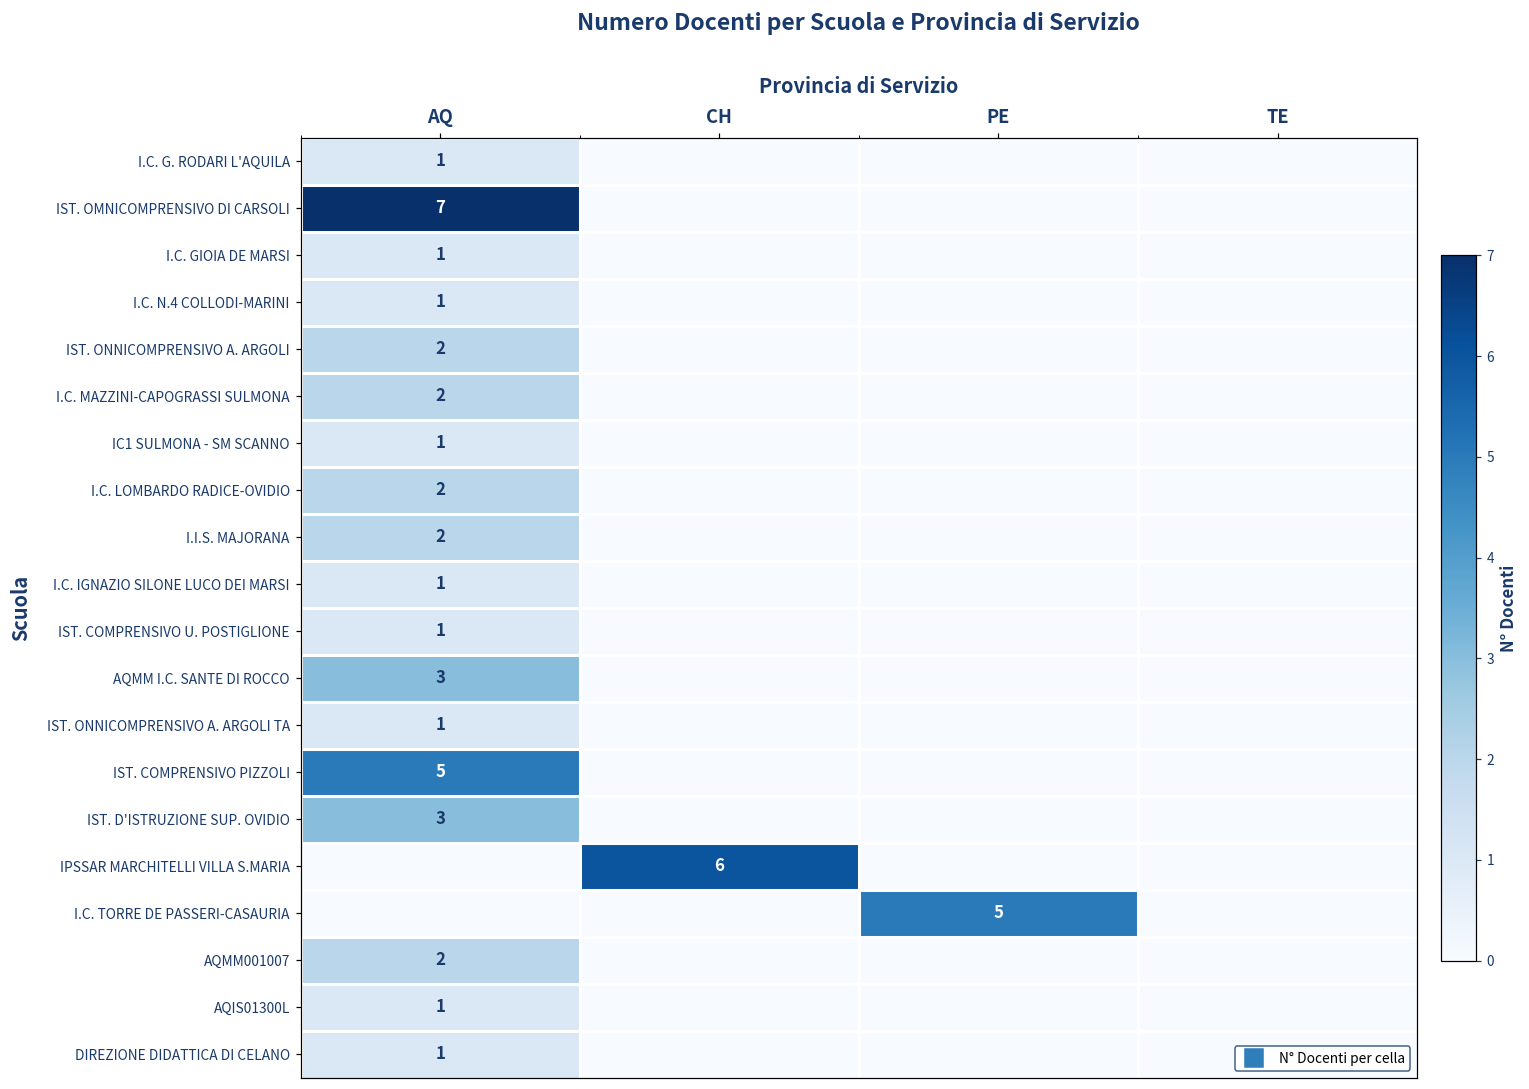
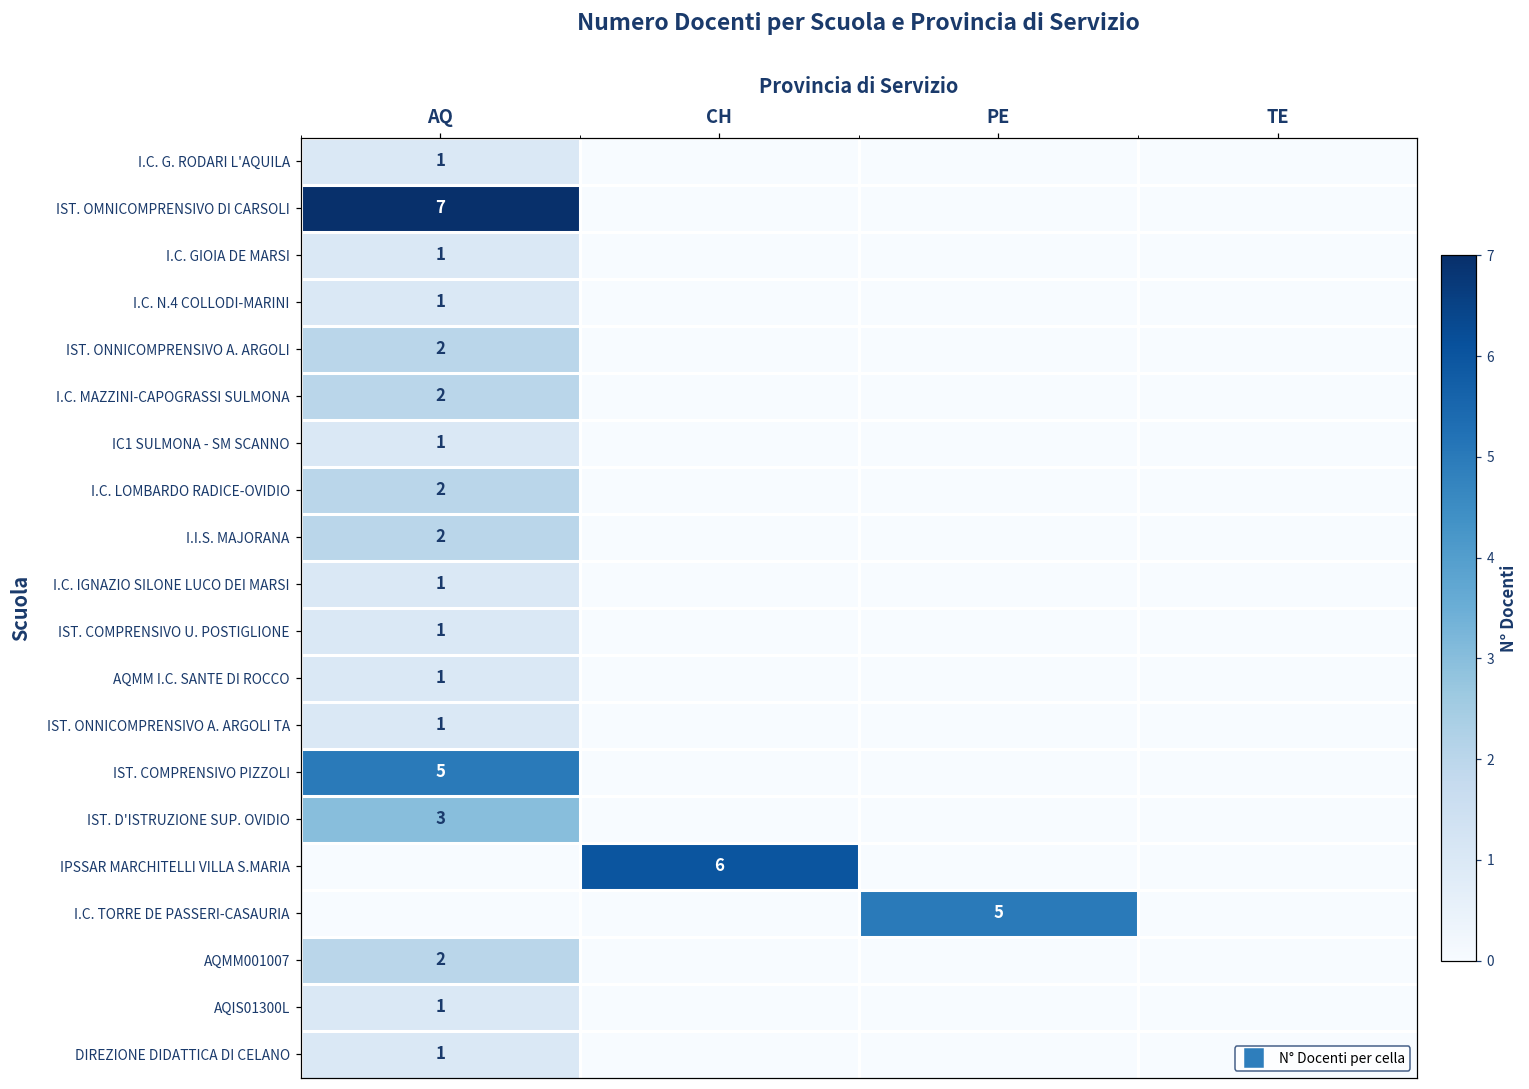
AQMM I.C. SANTE DI ROCCO, AQ: 3 -> 1
